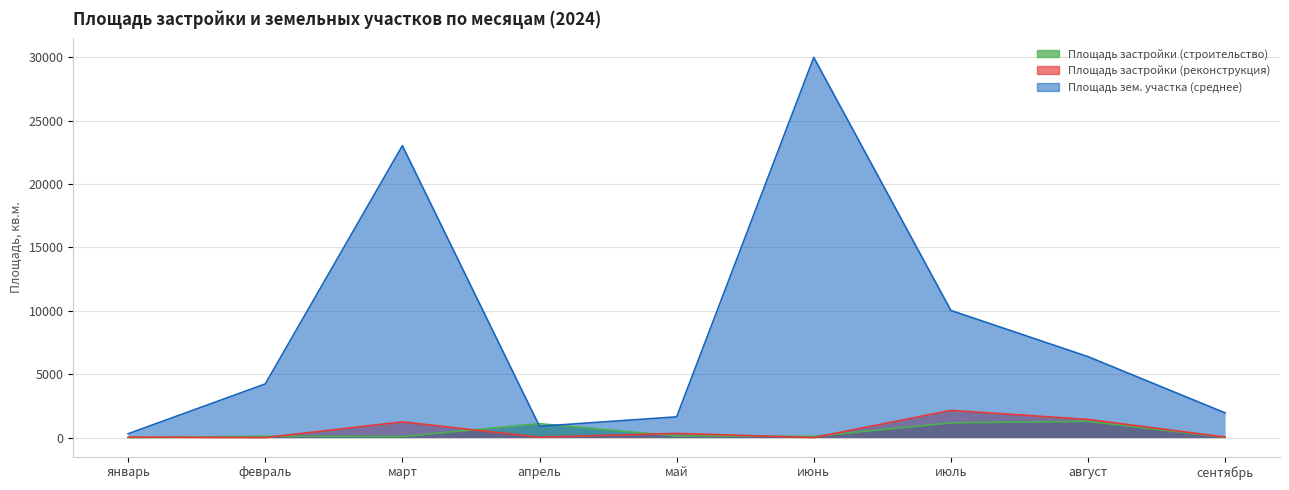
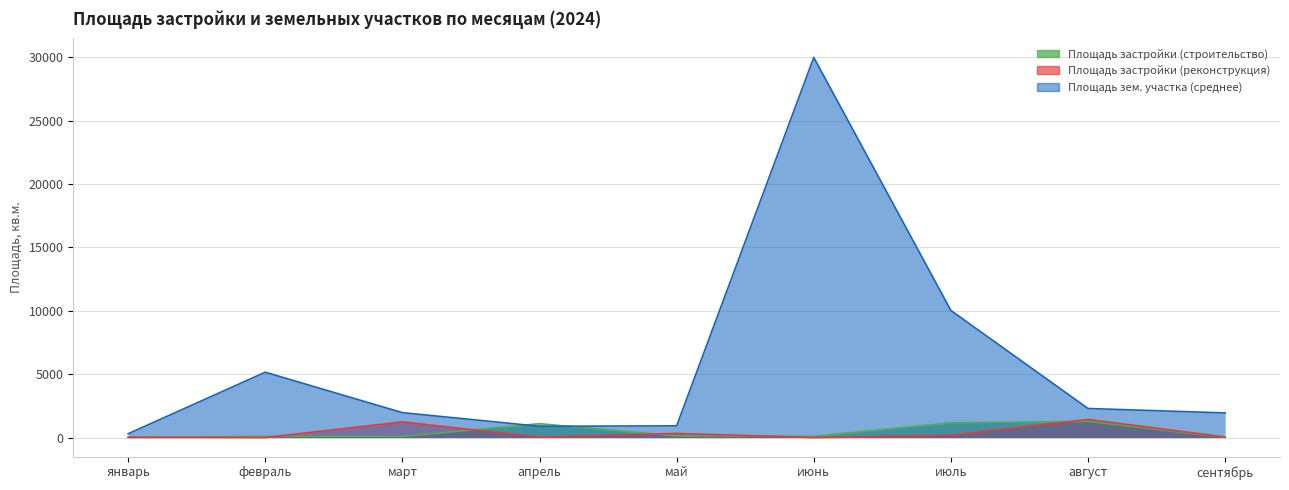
Площадь зем. участка (среднее), февраль: 4200 -> 5200
Площадь зем. участка (среднее), март: 23000 -> 2000
Площадь зем. участка (среднее), май: 1600 -> 900
Площадь застройки (реконструкция), июль: 2100 -> 200
Площадь зем. участка (среднее), август: 6400 -> 2300
